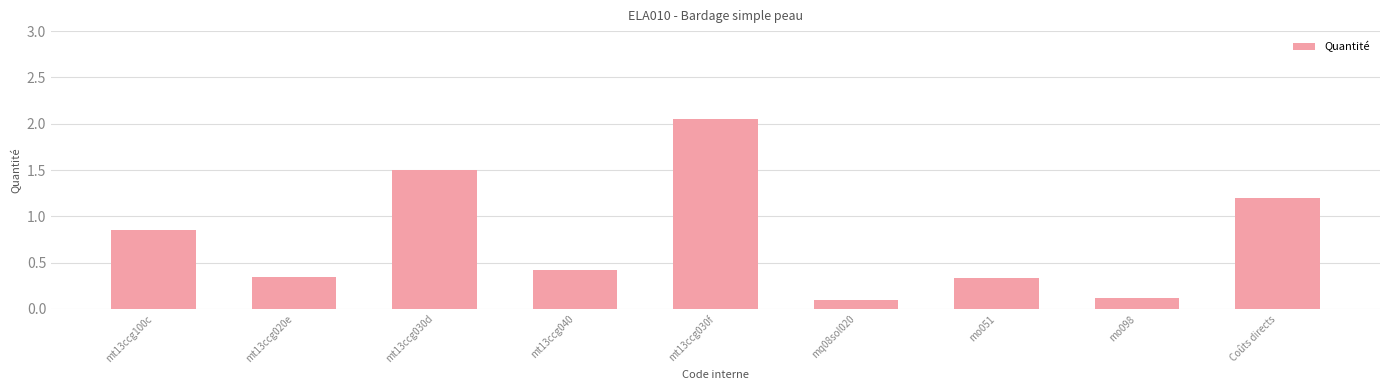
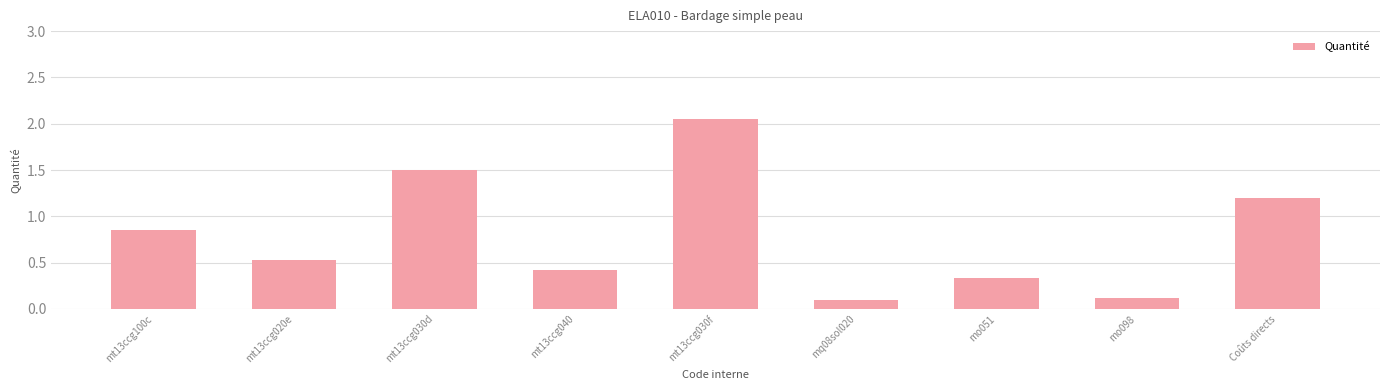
mt13ccg020e: 0.3 -> 0.5
